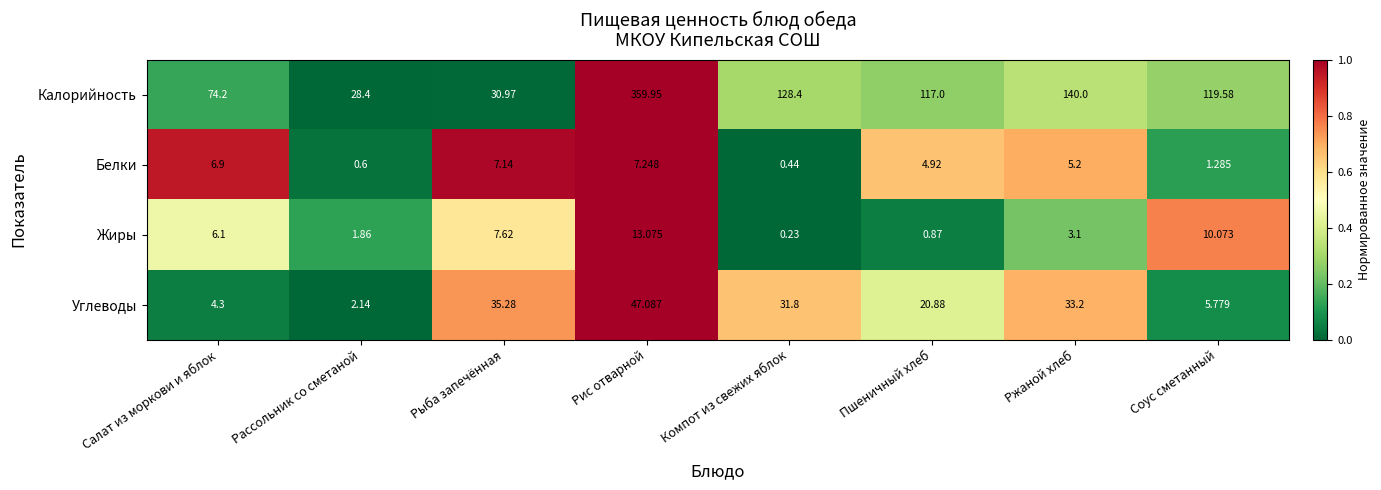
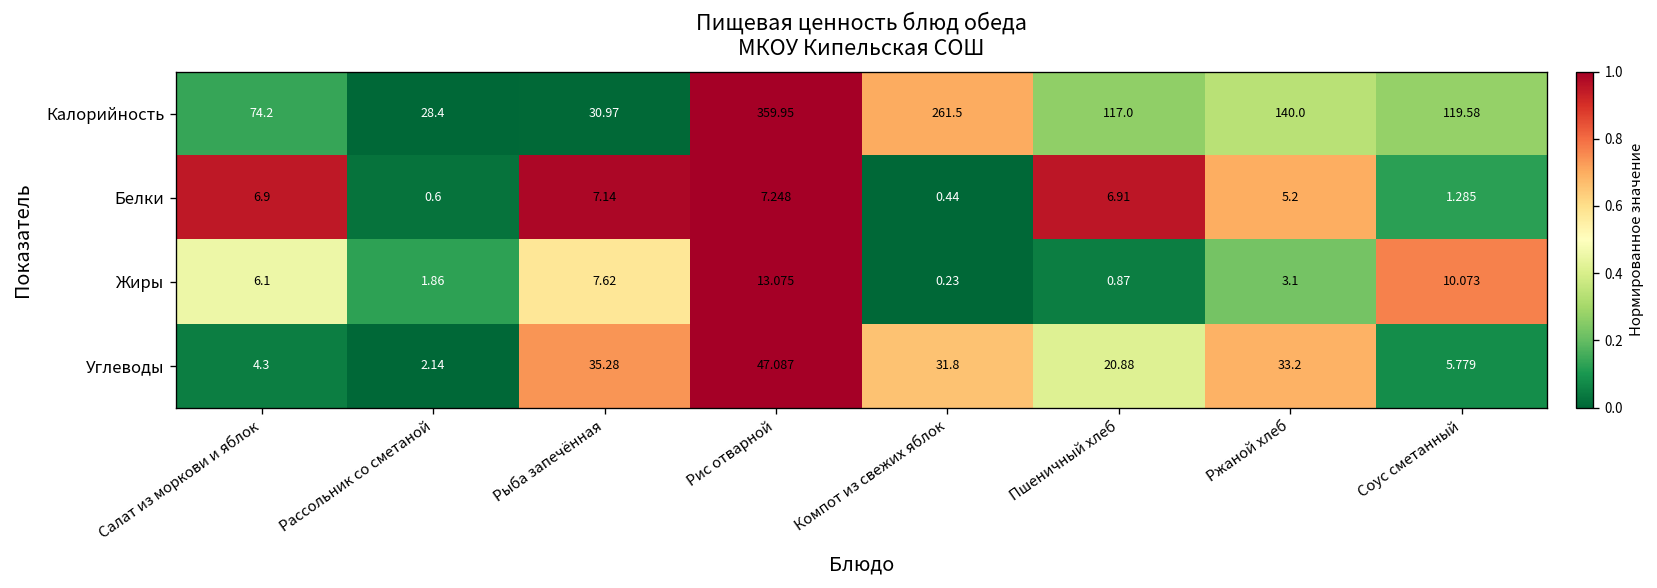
Калорийность, Компот из свежих яблок: 128.4 -> 261.5
Белки, Пшеничный хлеб: 4.92 -> 6.91
